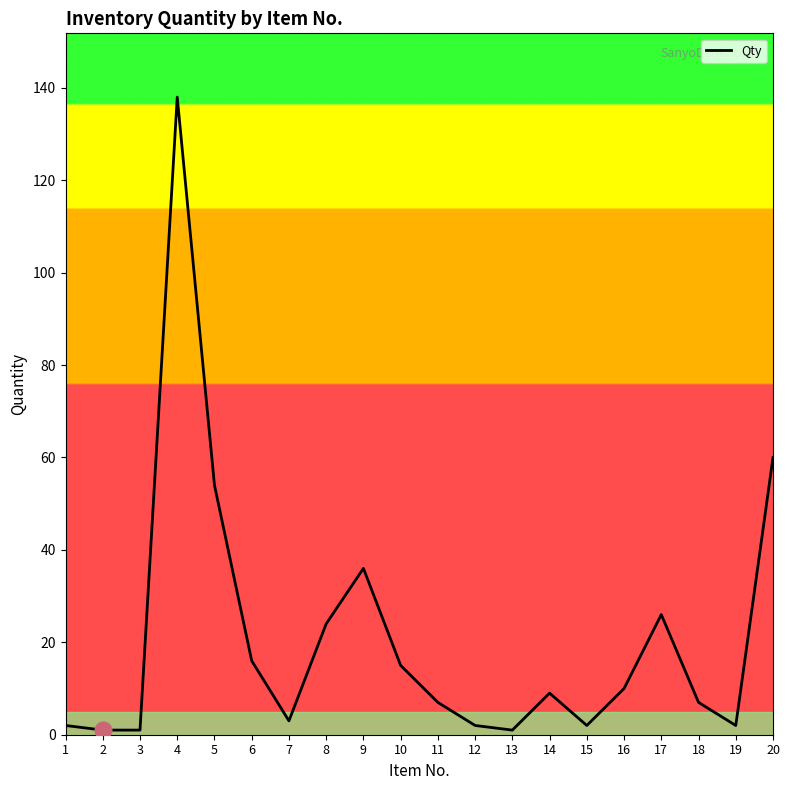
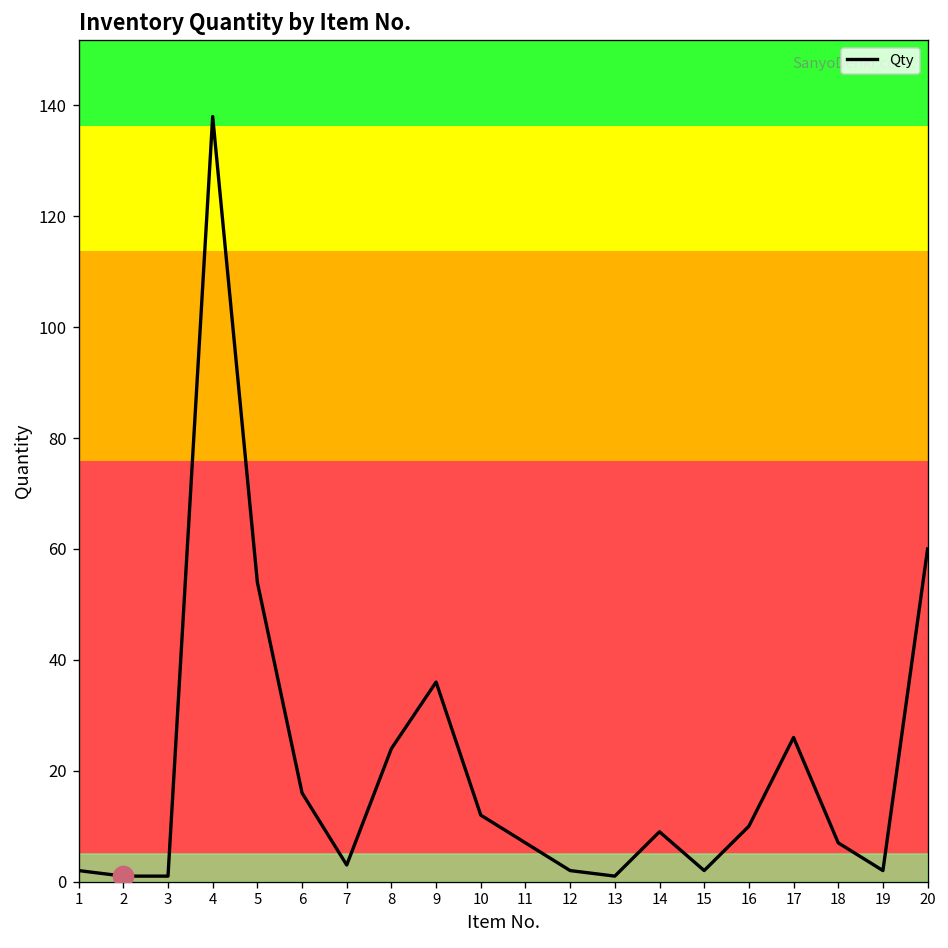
Qty, 10: 15 -> 12
